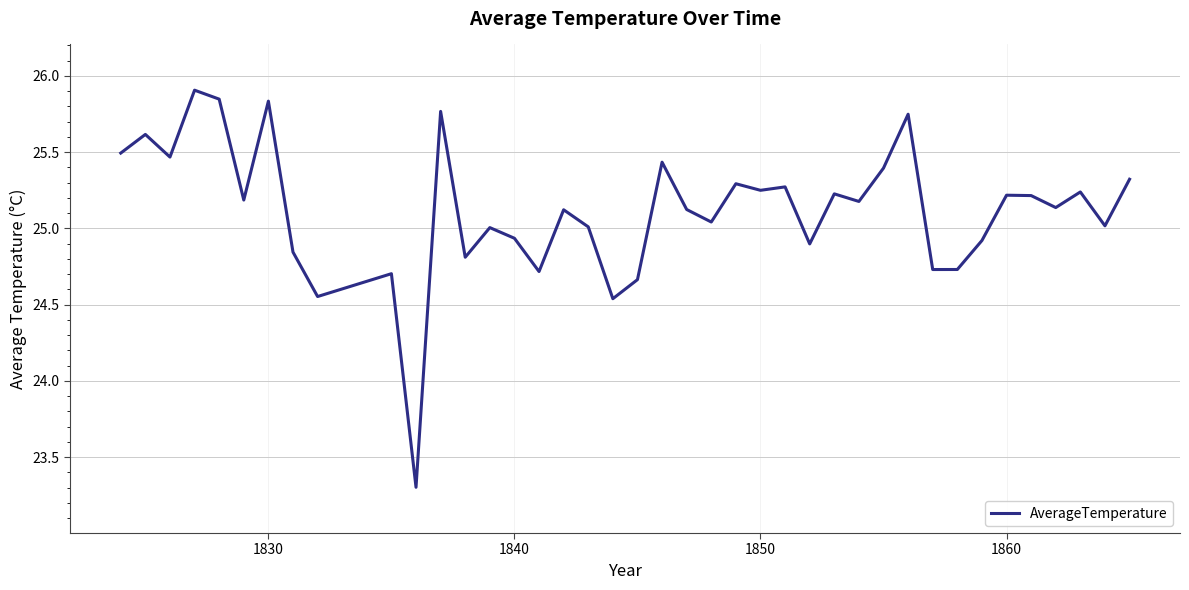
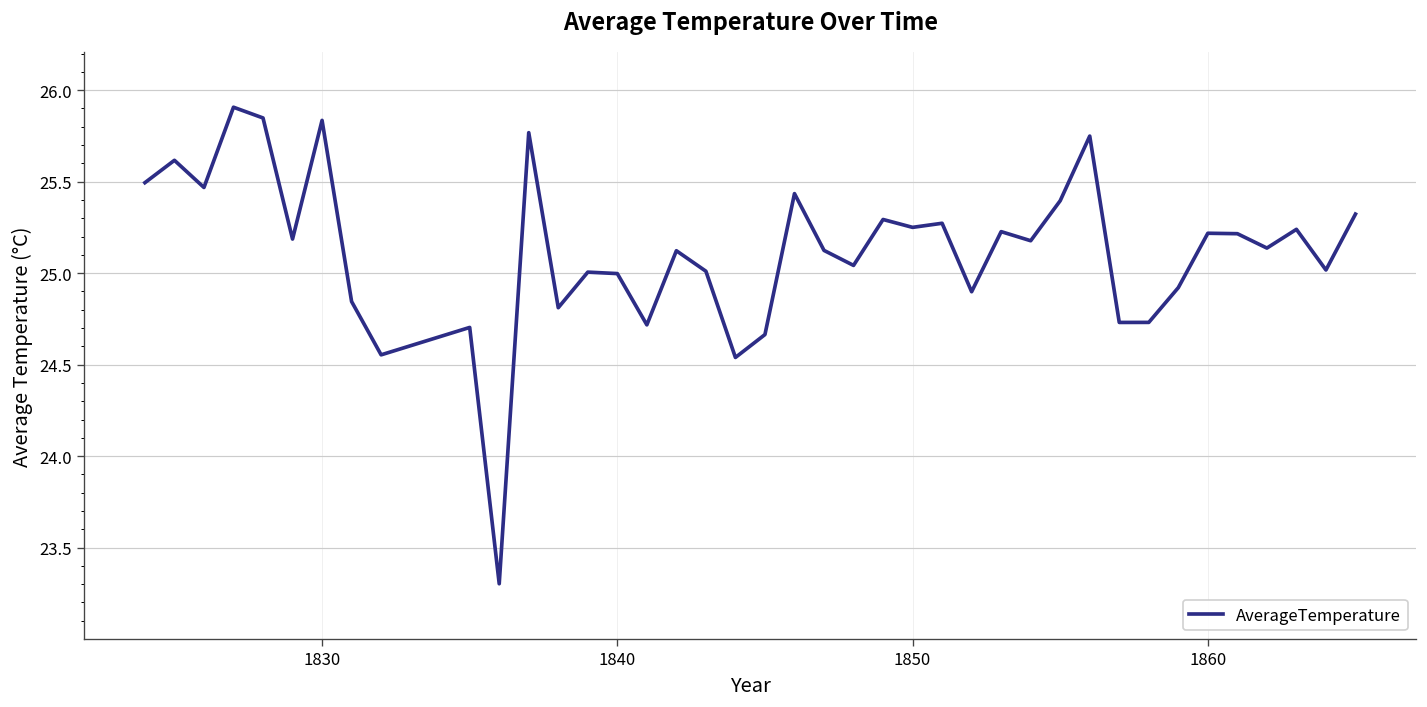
1840: 24.94 -> 25.00
